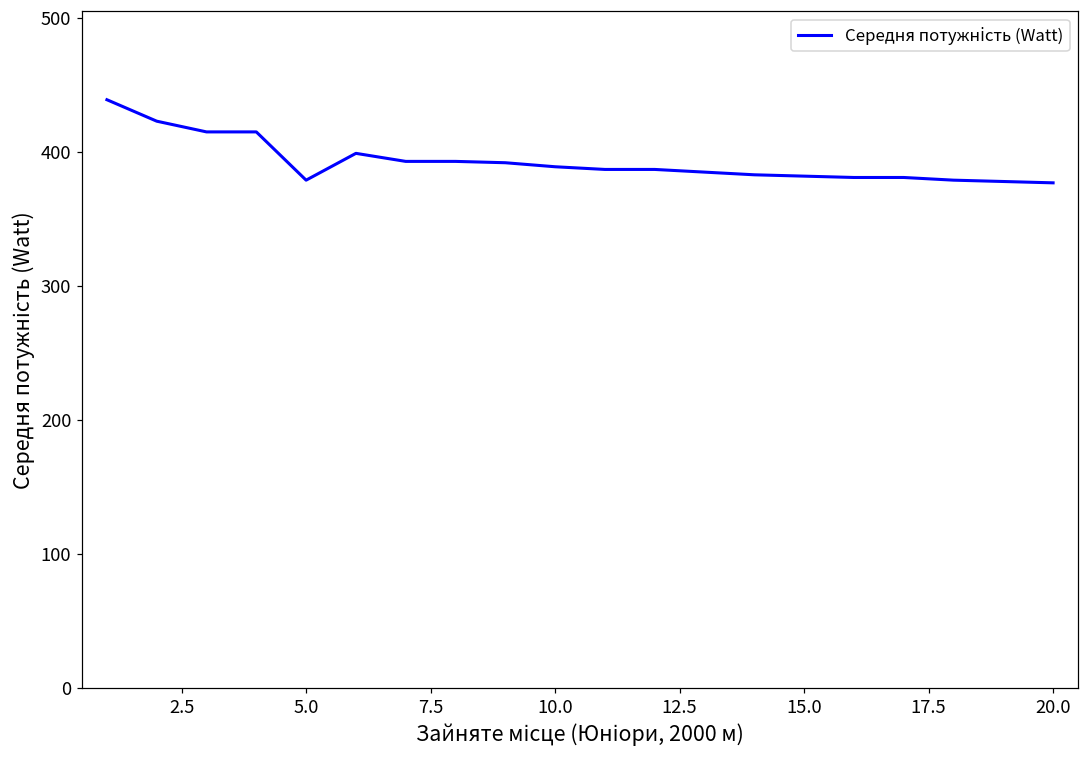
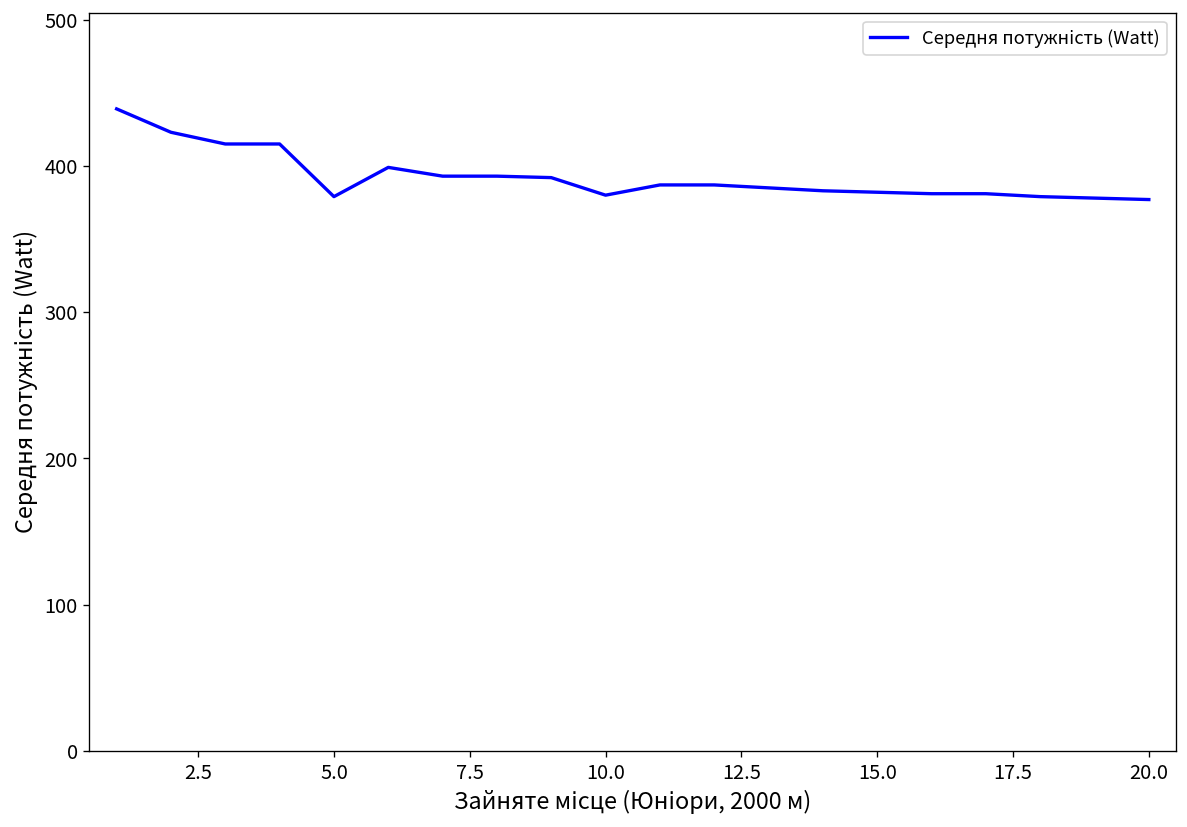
10.0: 389 -> 380
